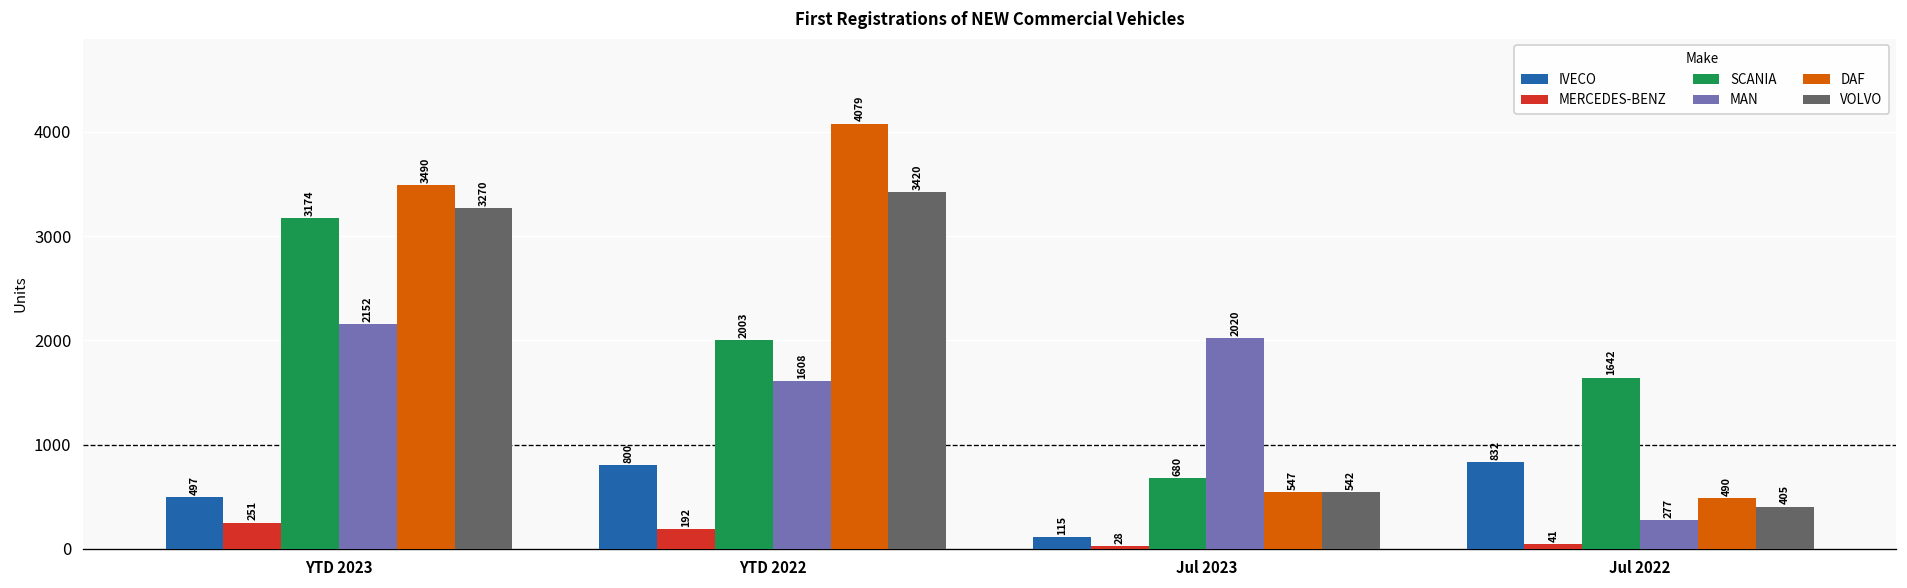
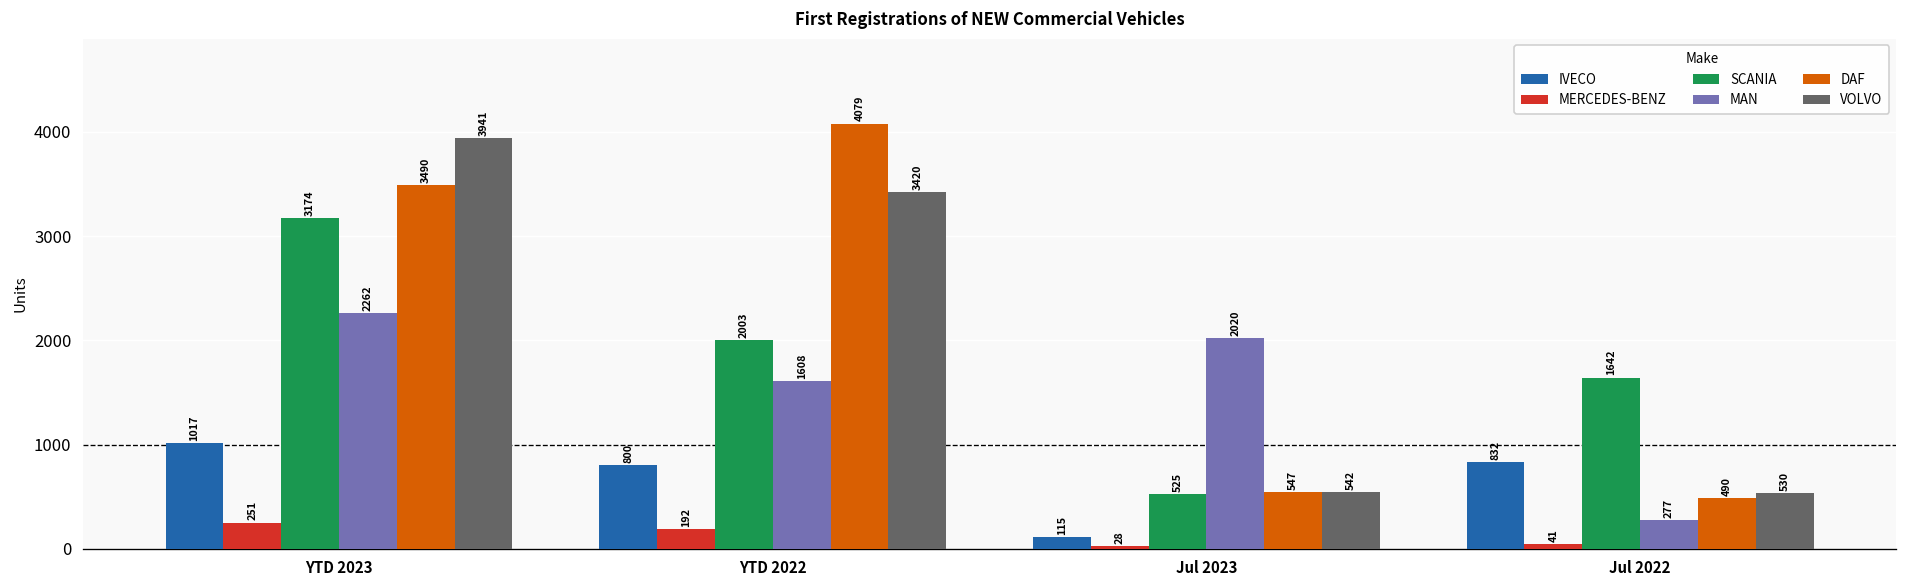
IVECO, YTD 2023: 497 -> 1017
MAN, YTD 2023: 2152 -> 2262
VOLVO, YTD 2023: 3270 -> 3941
SCANIA, Jul 2023: 680 -> 525
VOLVO, Jul 2022: 405 -> 530
